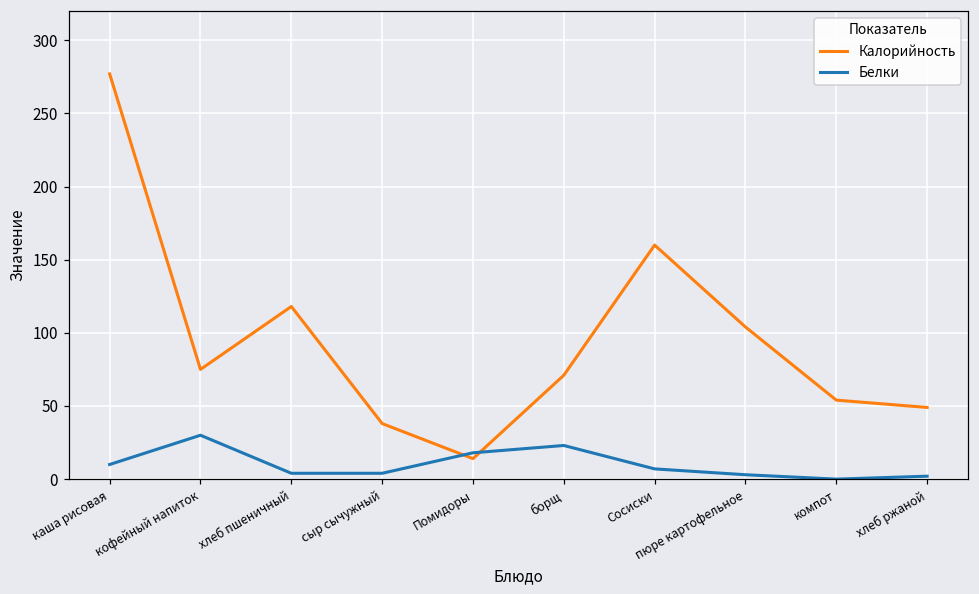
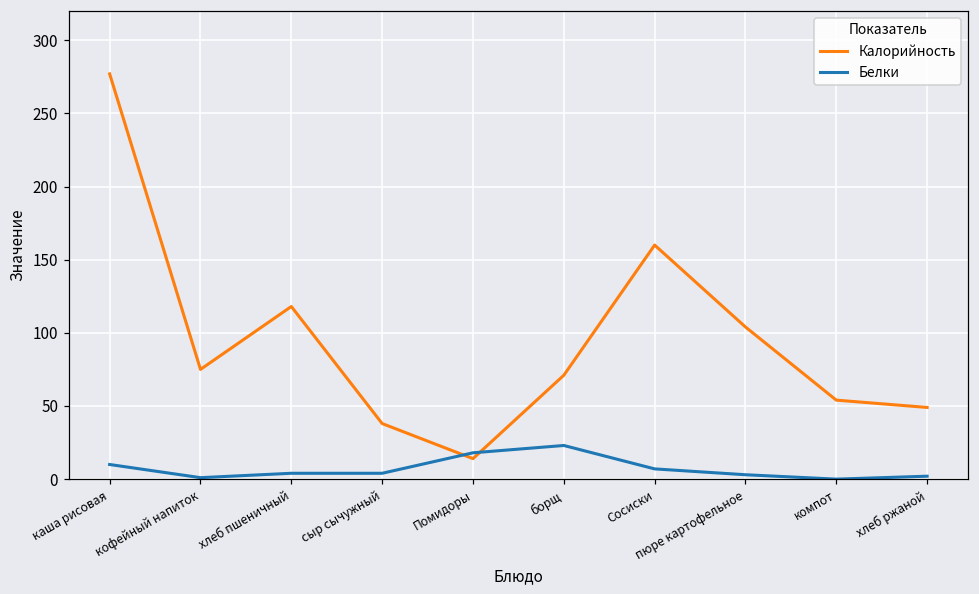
Белки, кофейный напиток: 30 -> 1
